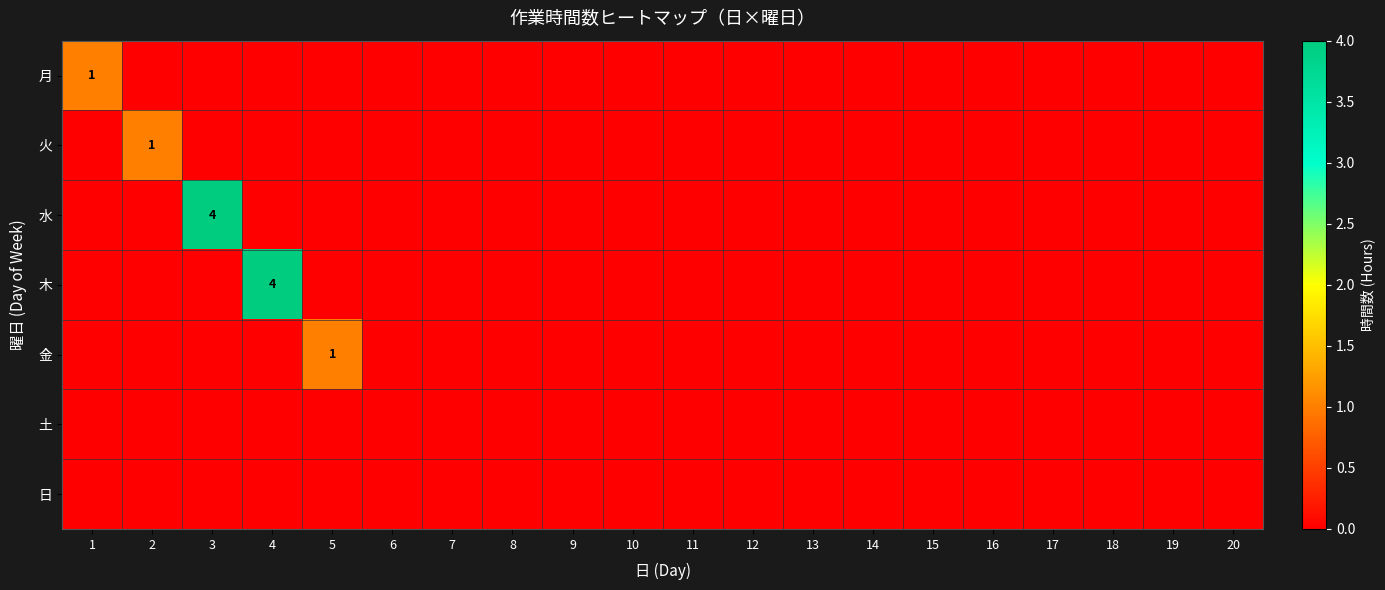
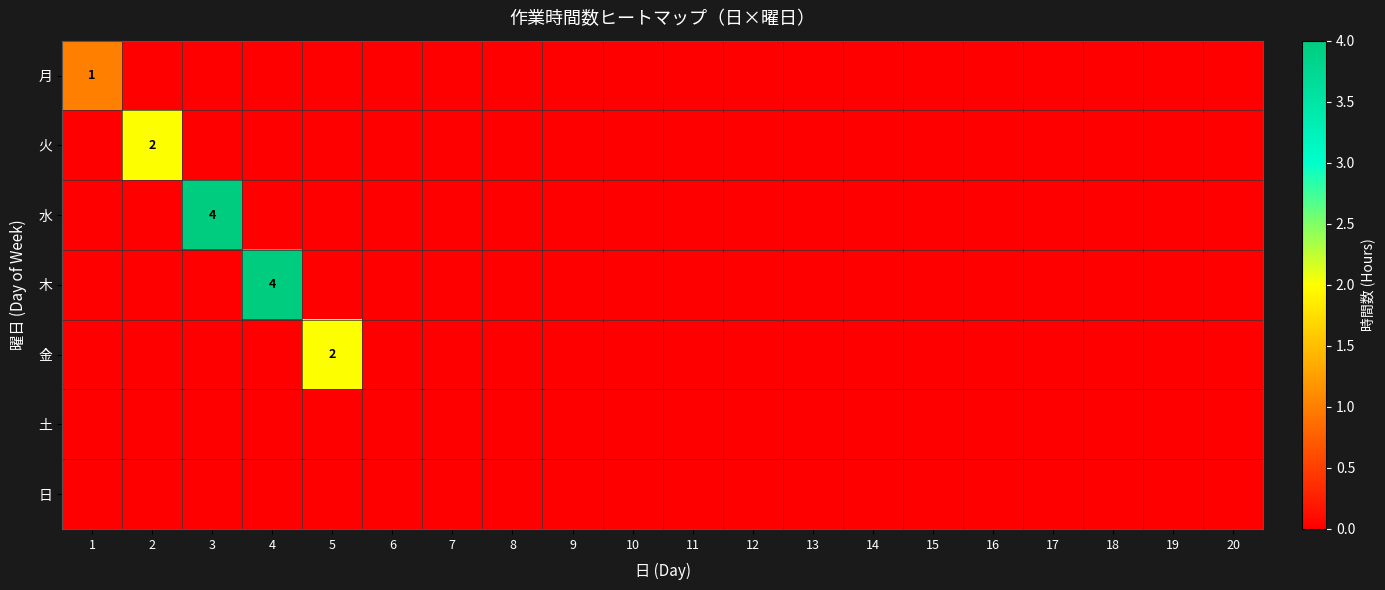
火, 2: 1 -> 2
金, 5: 1 -> 2
